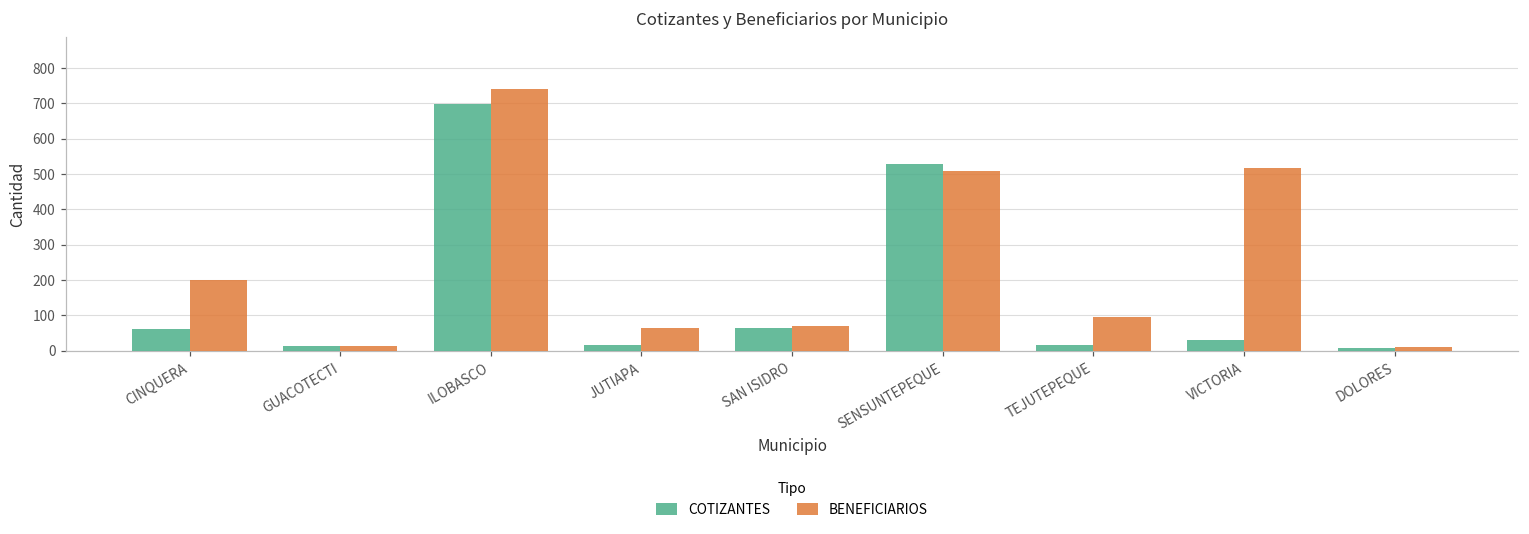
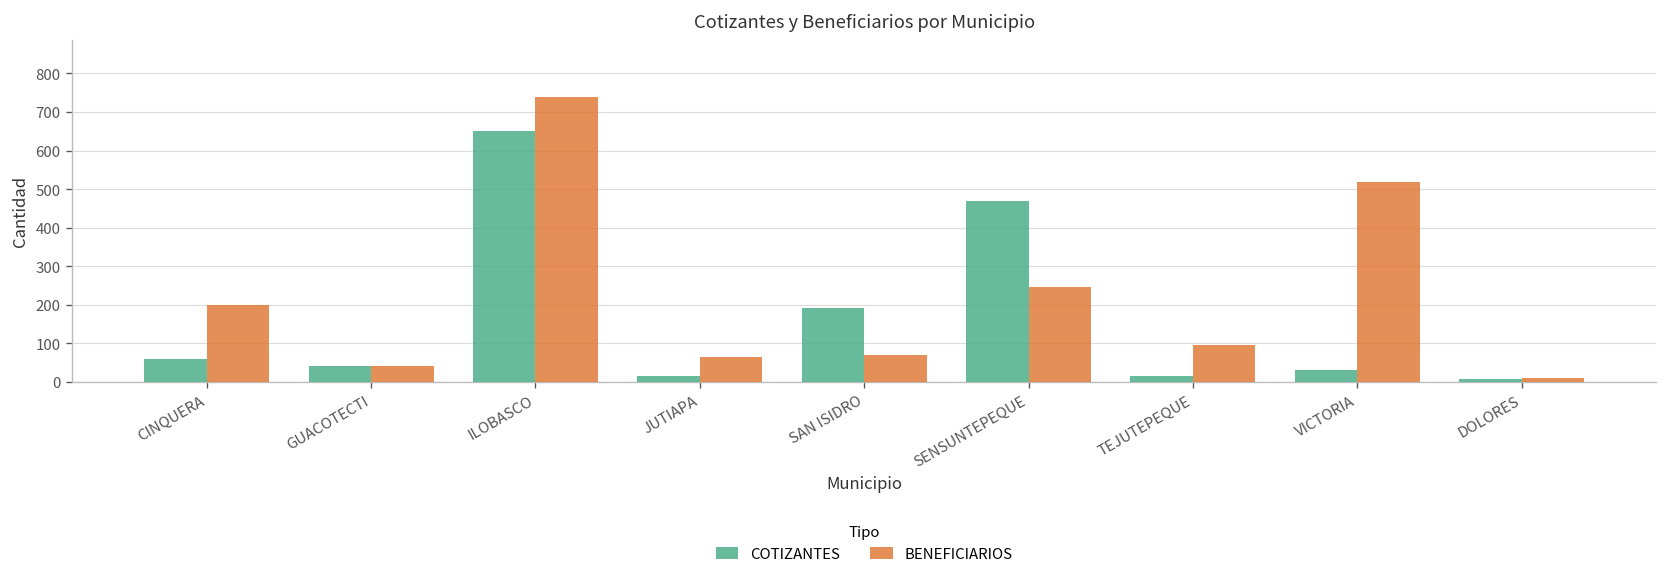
COTIZANTES, GUACOTECTI: 10 -> 40
BENEFICIARIOS, GUACOTECTI: 10 -> 40
COTIZANTES, ILOBASCO: 700 -> 650
COTIZANTES, SAN ISIDRO: 60 -> 190
COTIZANTES, SENSUNTEPEQUE: 530 -> 470
BENEFICIARIOS, SENSUNTEPEQUE: 510 -> 250
